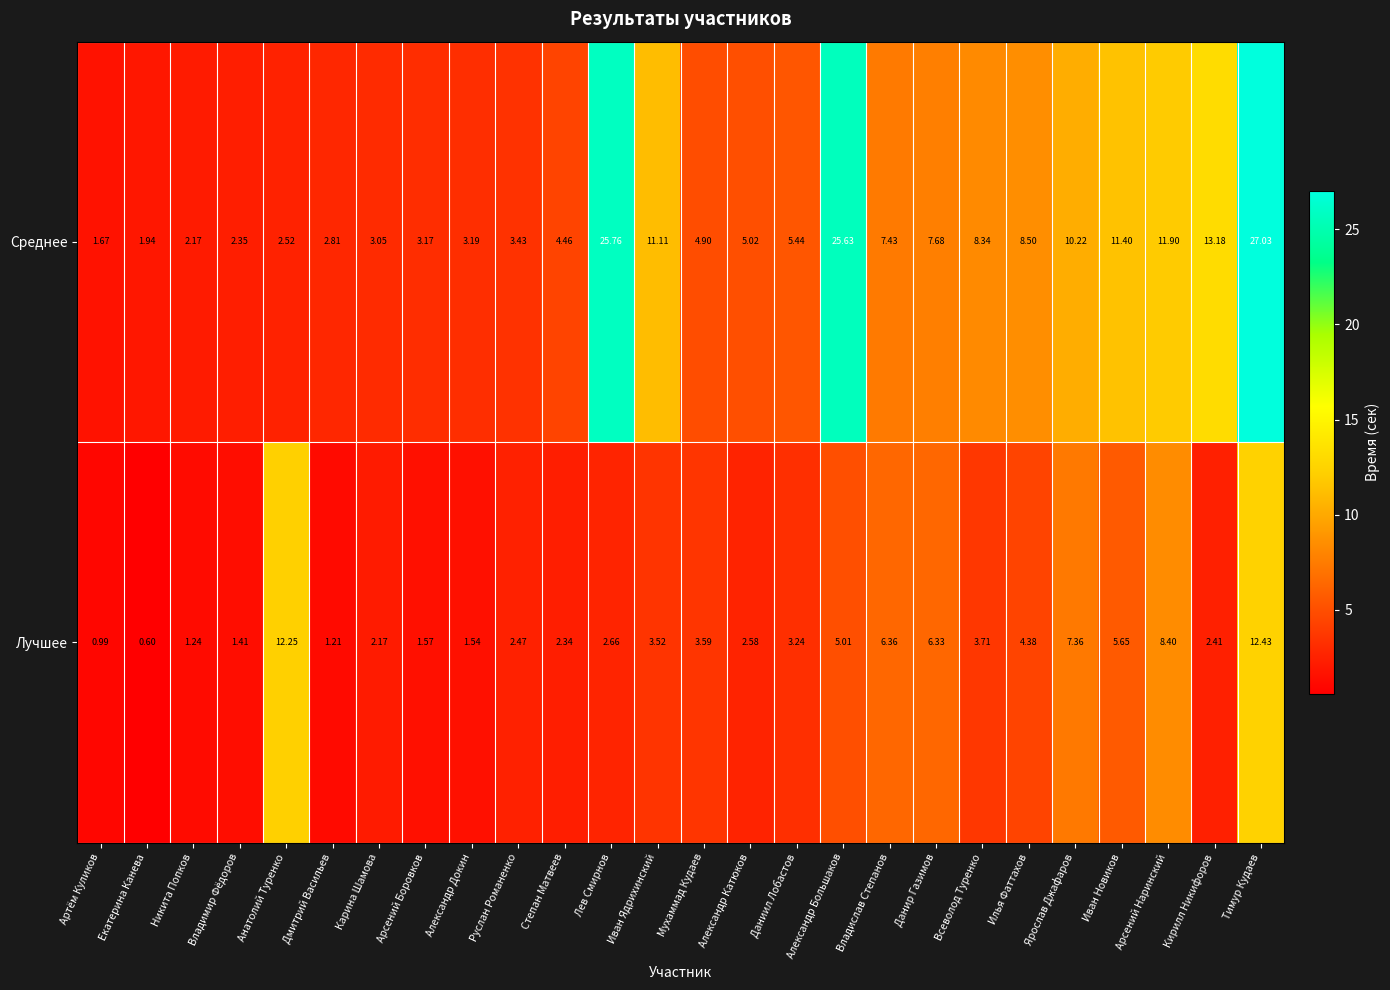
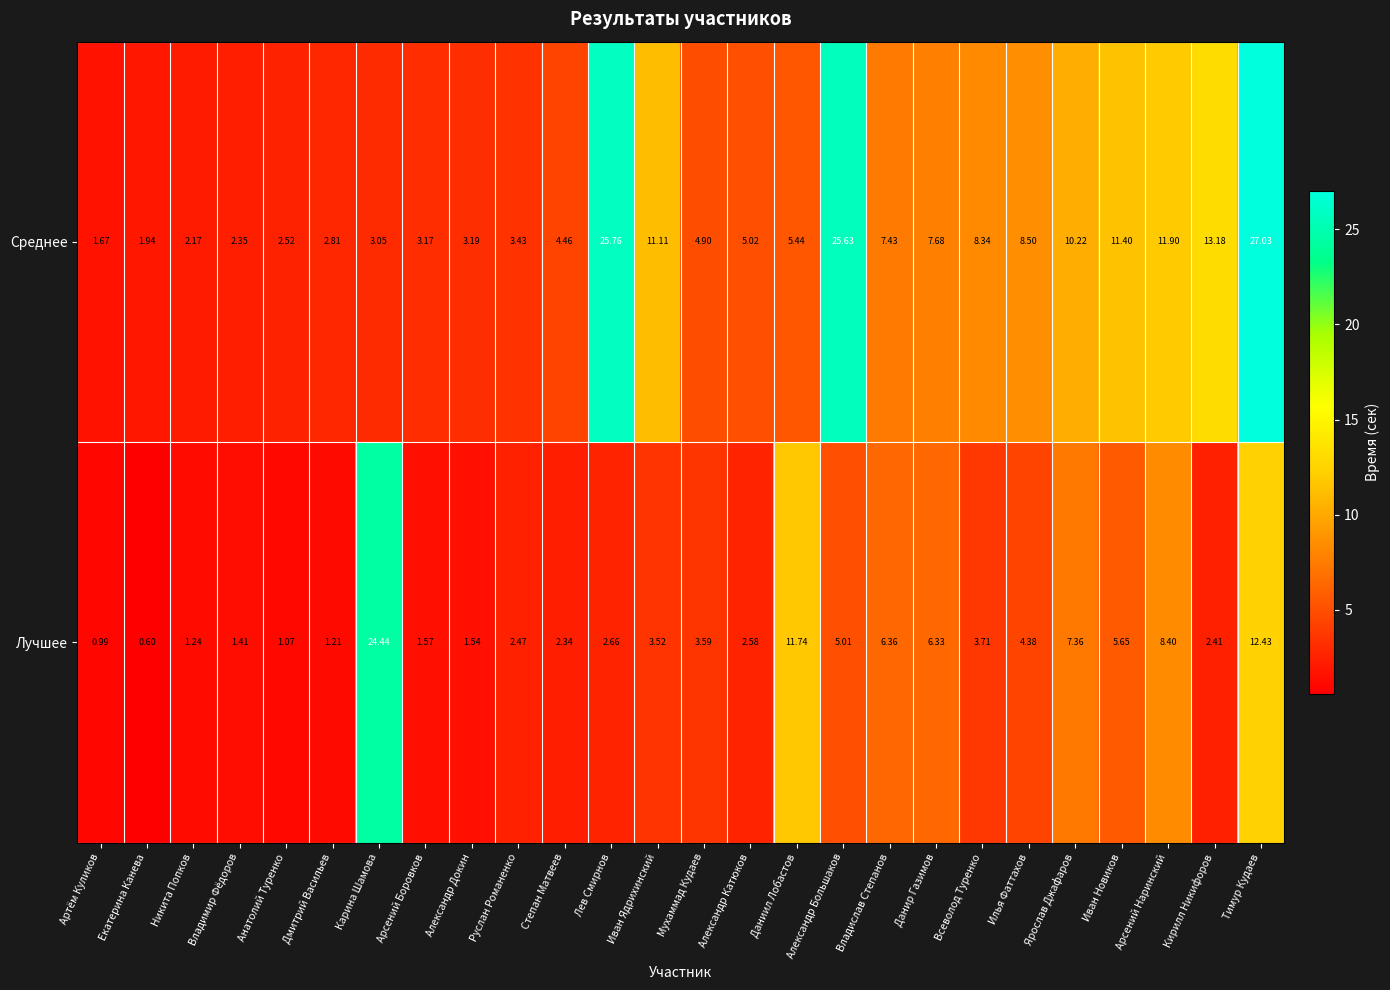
Лучшее, Анатолий Туренко: 12.25 -> 1.07
Лучшее, Карина Шамова: 2.17 -> 24.44
Лучшее, Даниил Лобастов: 3.24 -> 11.74
